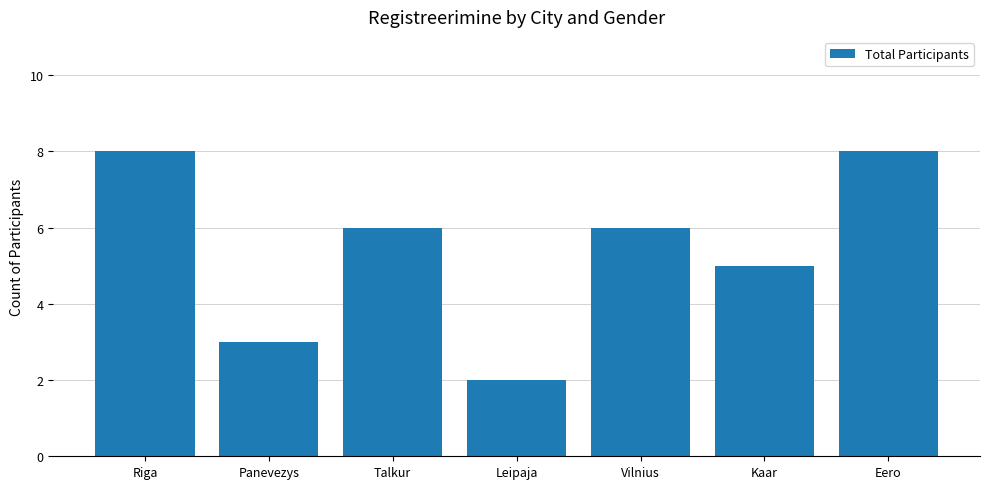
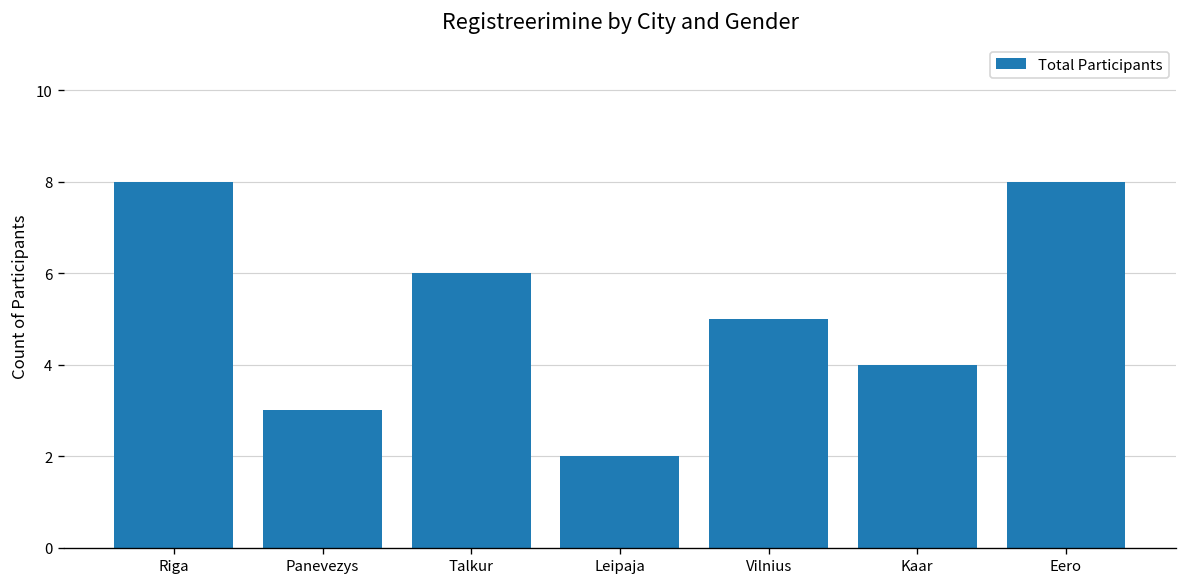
Vilnius: 6 -> 5
Kaar: 5 -> 4
